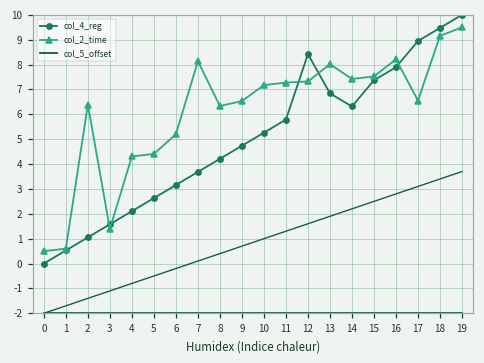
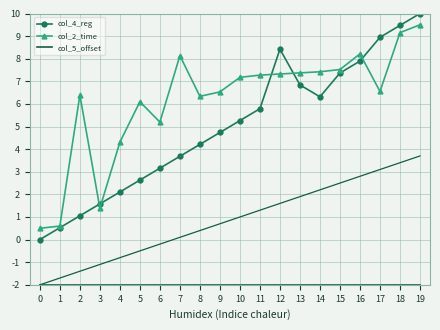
col_2_time, 5: 4.4 -> 6.1
col_2_time, 13: 8.0 -> 7.4
